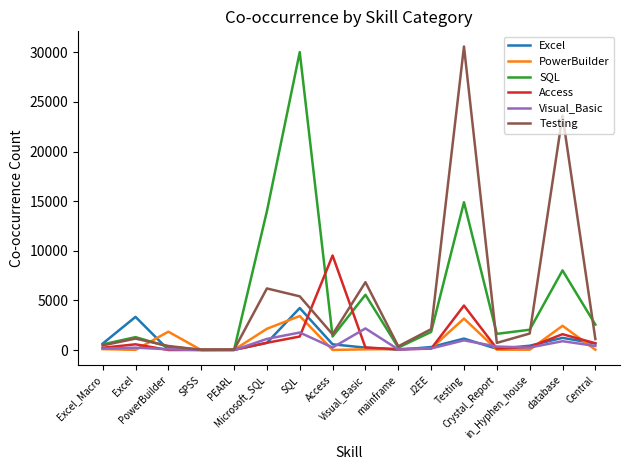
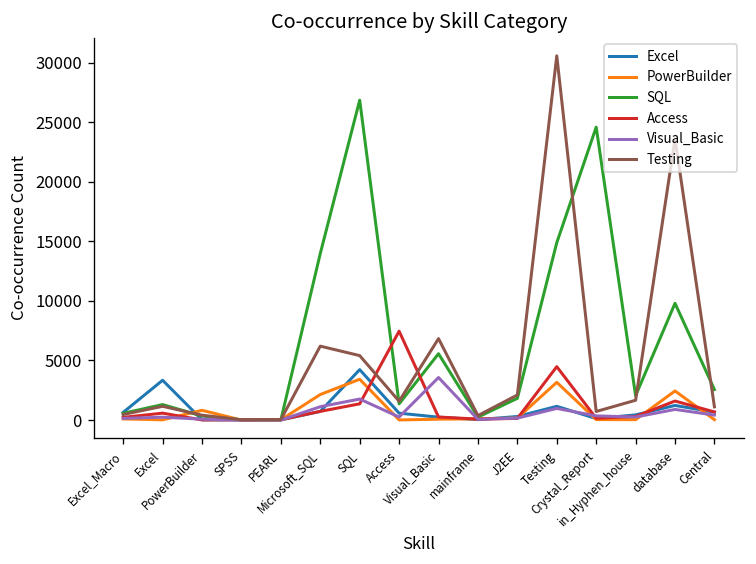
PowerBuilder, PowerBuilder: 2000 -> 1000
SQL, SQL: 30000 -> 27000
Access, Access: 10000 -> 7000
Visual_Basic, Visual_Basic: 2000 -> 4000
SQL, Crystal_Report: 2000 -> 25000
SQL, database: 8000 -> 10000
